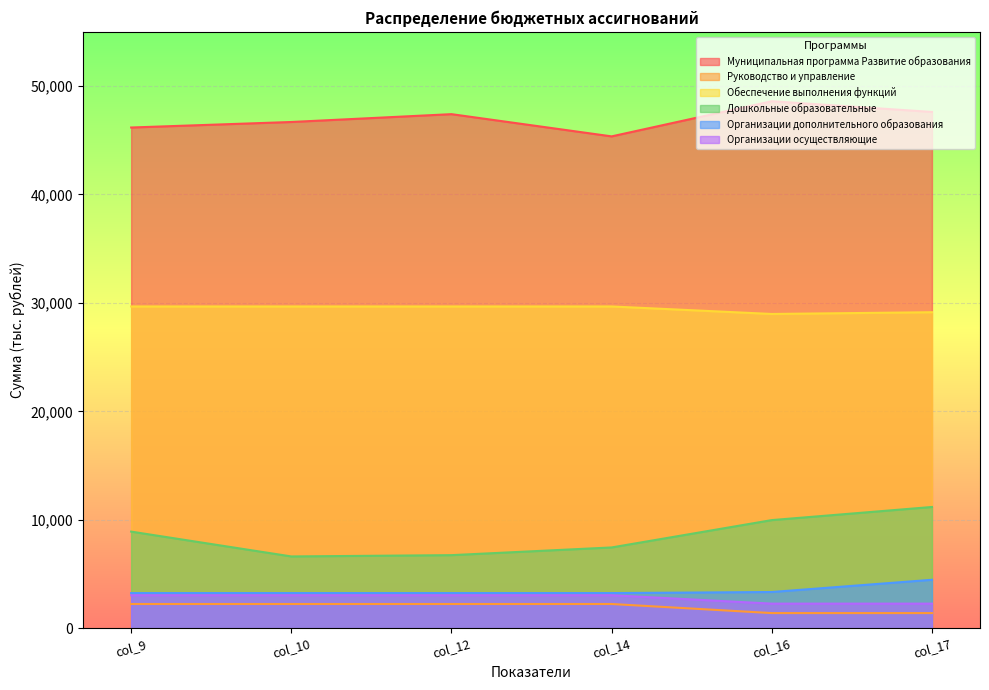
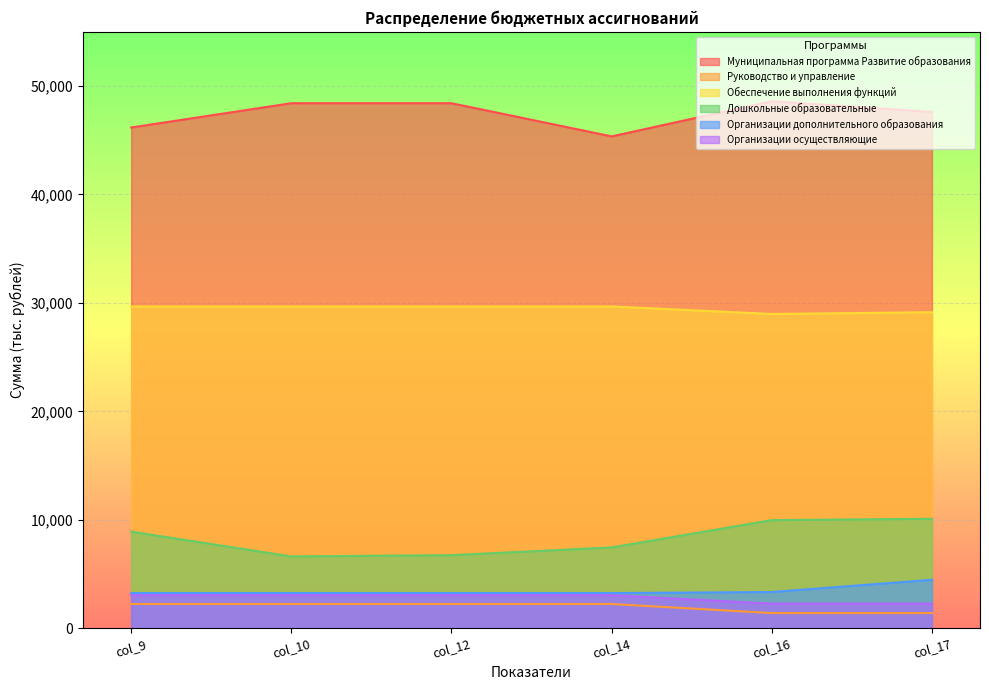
Муниципальная программа Развитие образования, col_10: 46,700 -> 48,400
Муниципальная программа Развитие образования, col_12: 47,400 -> 48,400
Дошкольные образовательные, col_17: 11,200 -> 10,100
